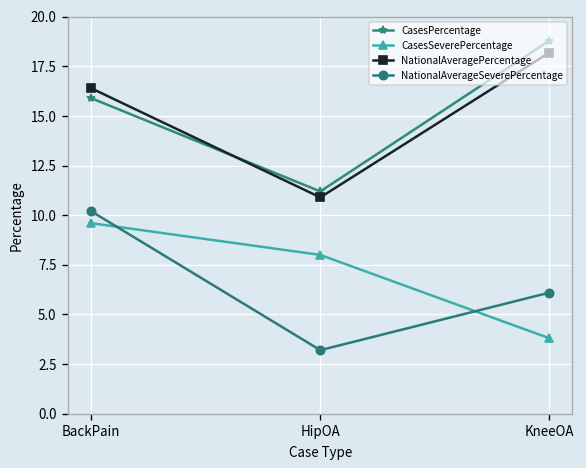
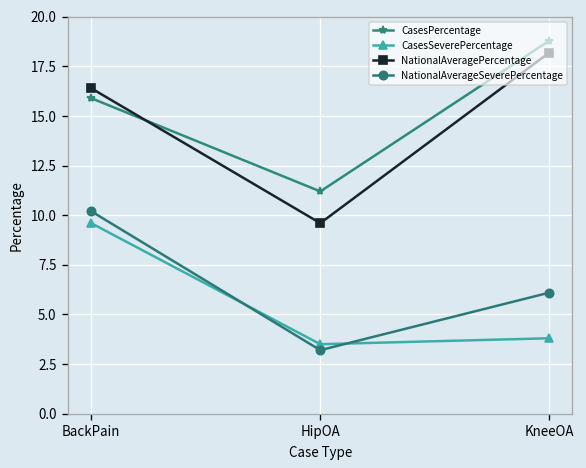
CasesSeverePercentage, HipOA: 8.0 -> 3.5
NationalAveragePercentage, HipOA: 10.9 -> 9.6
